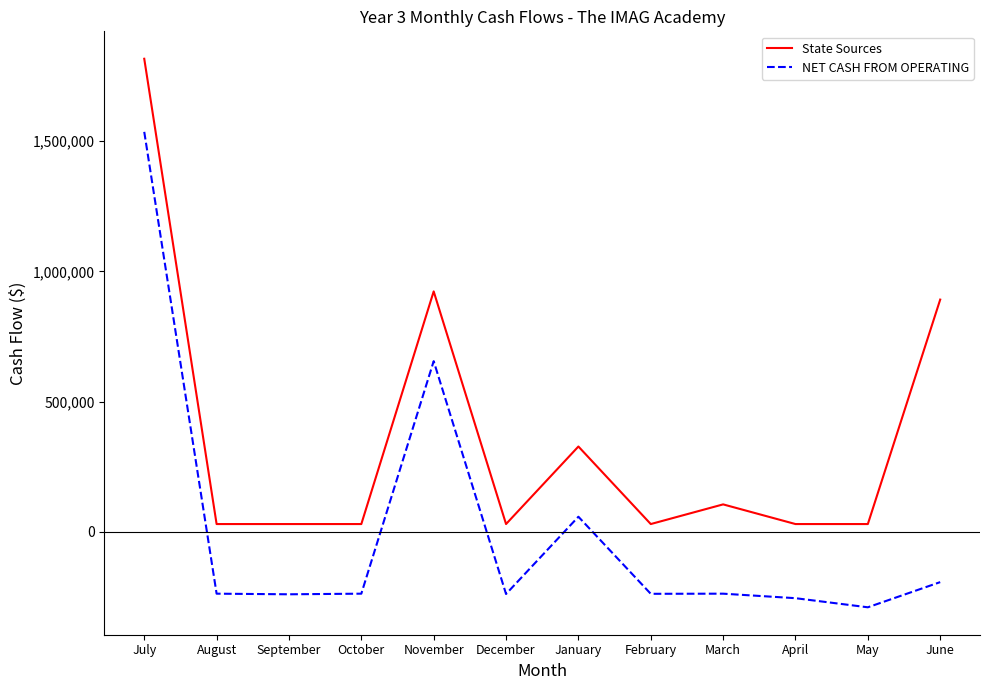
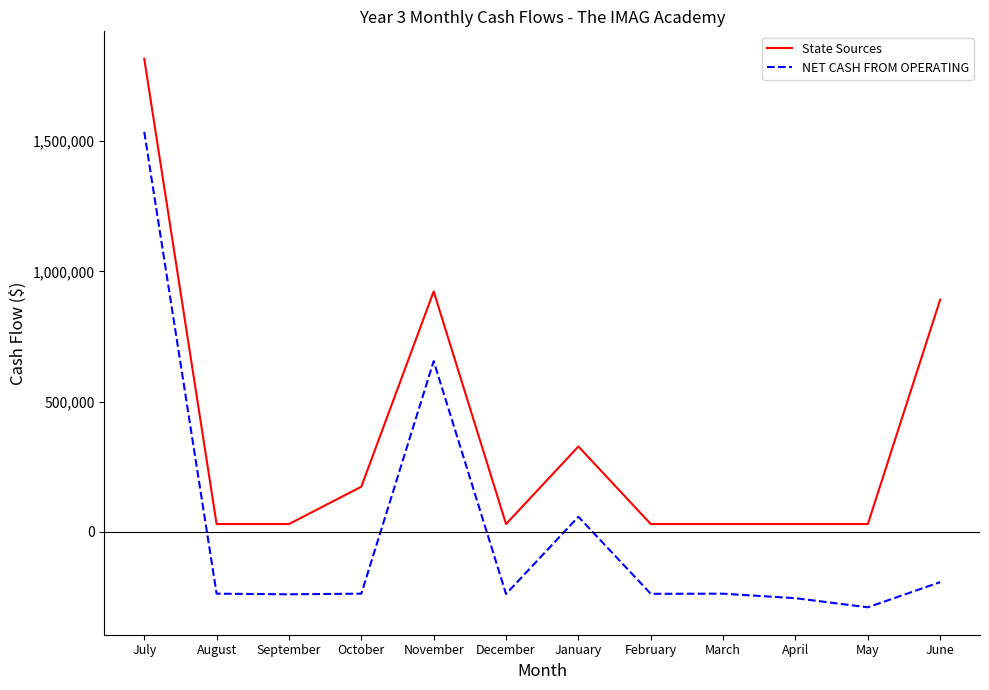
State Sources, October: 30,000 -> 170,000
State Sources, March: 110,000 -> 30,000
